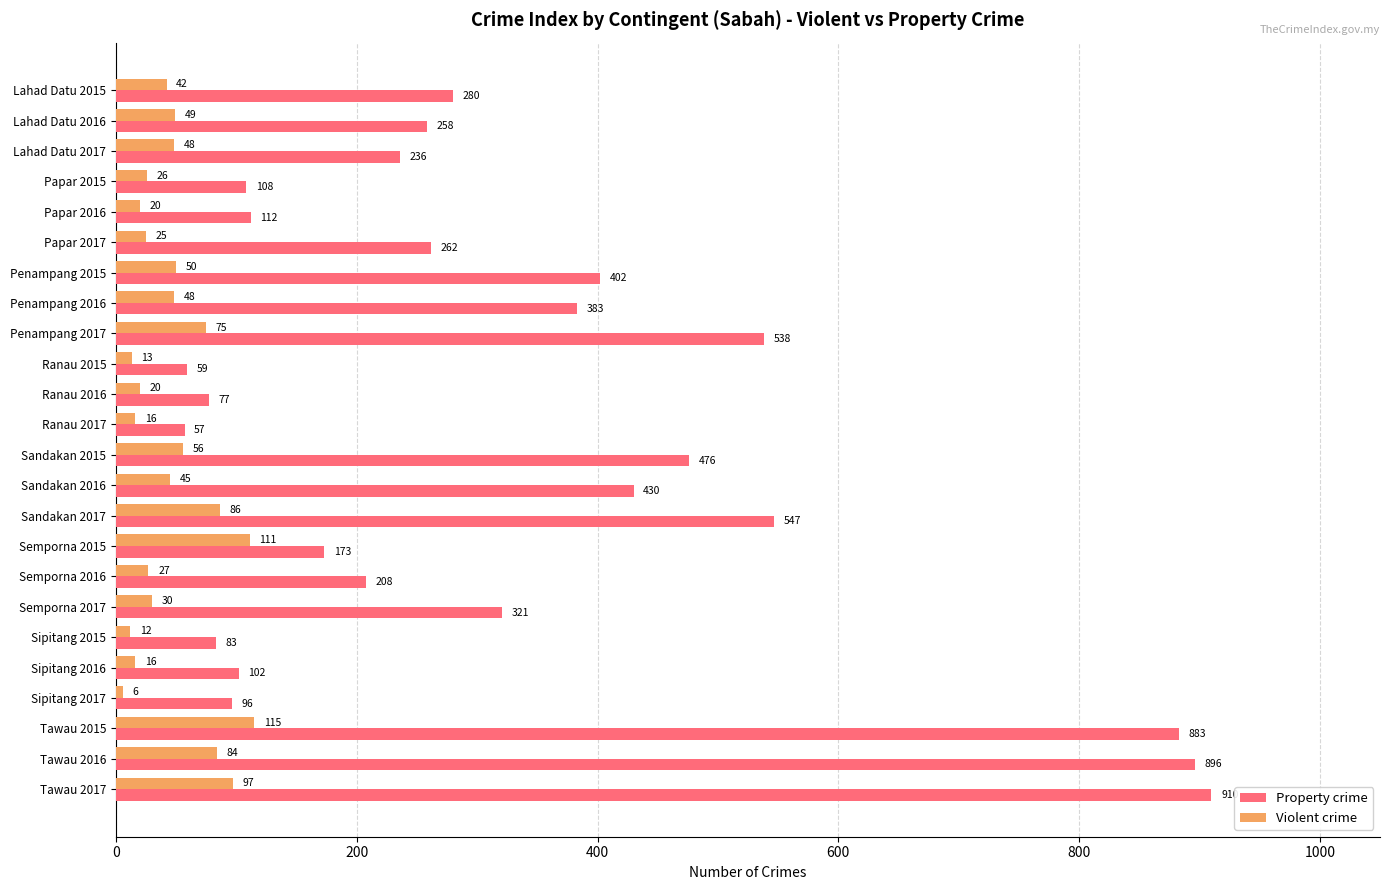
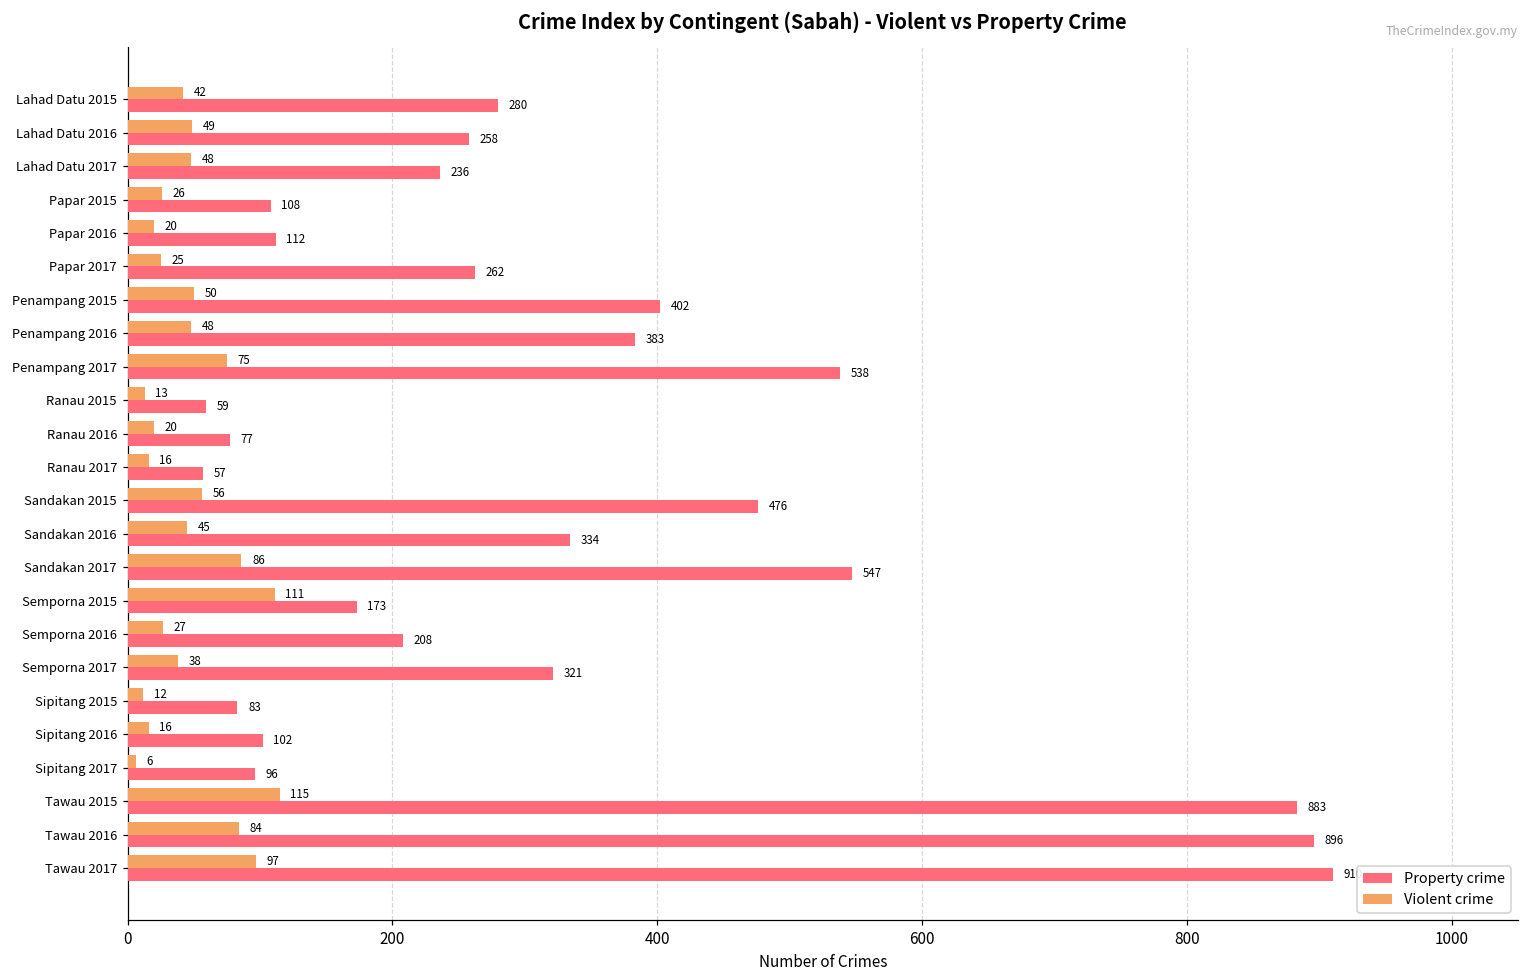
Property crime, Sandakan 2016: 430 -> 334
Violent crime, Semporna 2017: 30 -> 38
